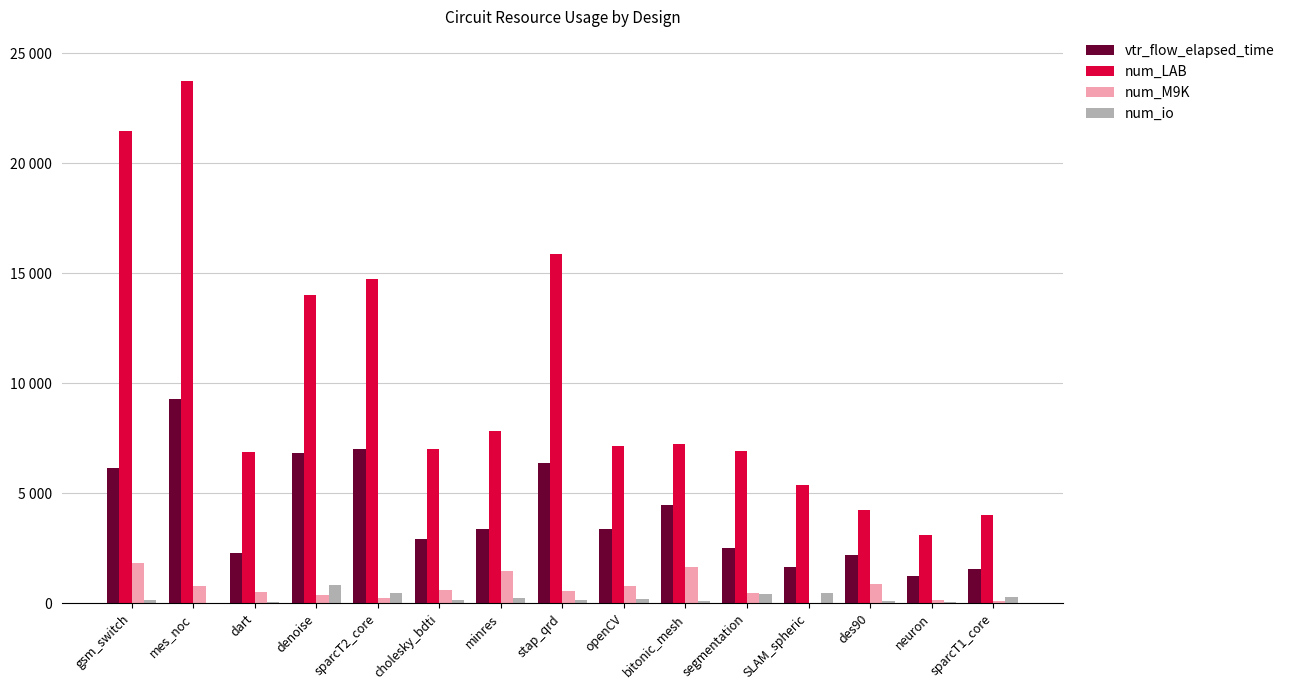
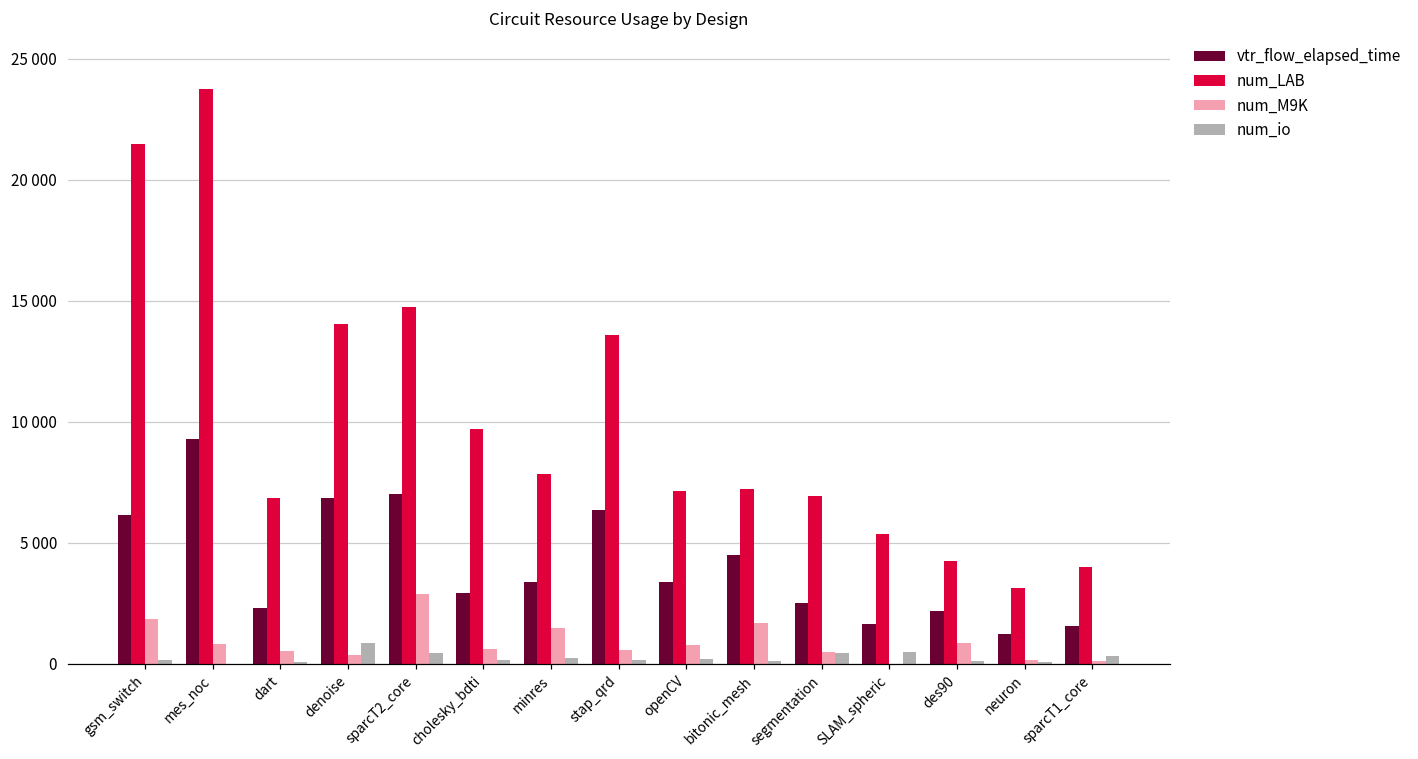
num_M9K, sparcT2_core: 300 -> 2900
num_LAB, cholesky_bdti: 7000 -> 9700
num_LAB, stap_qrd: 15900 -> 13600
